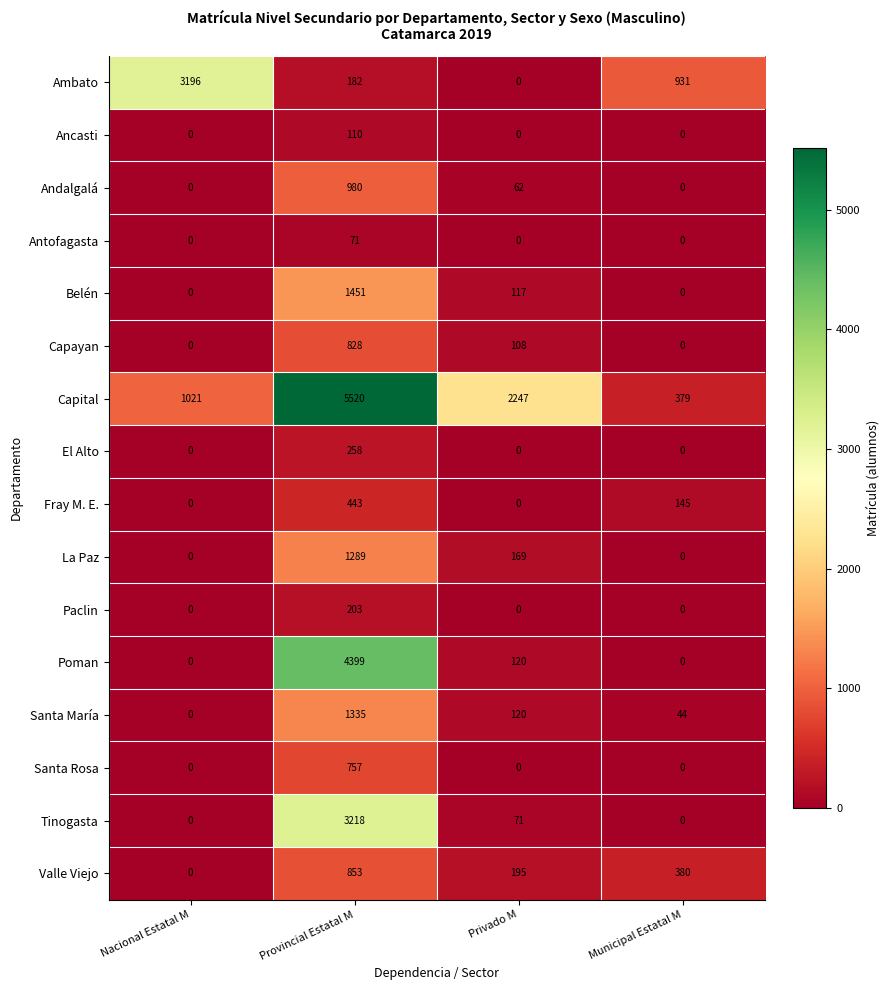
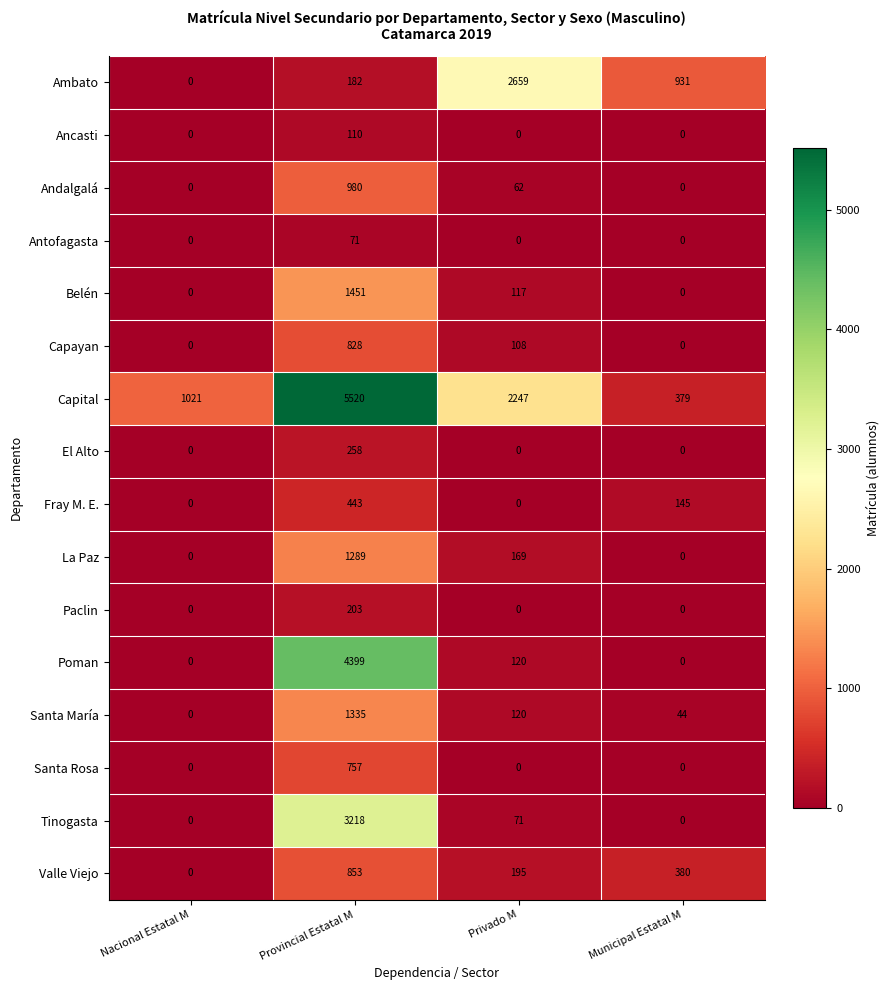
Ambato, Nacional Estatal M: 3196 -> 0
Ambato, Privado M: 0 -> 2659
